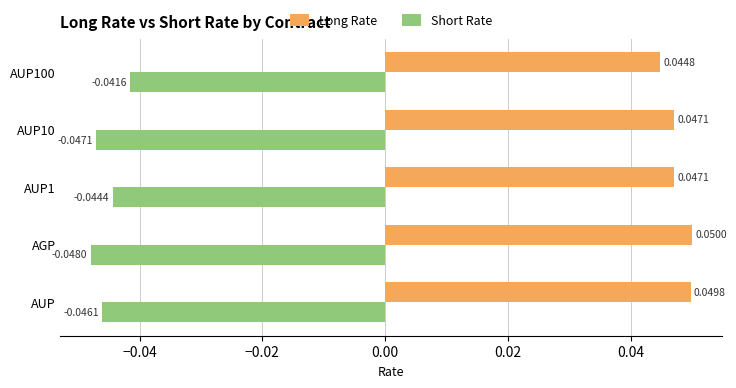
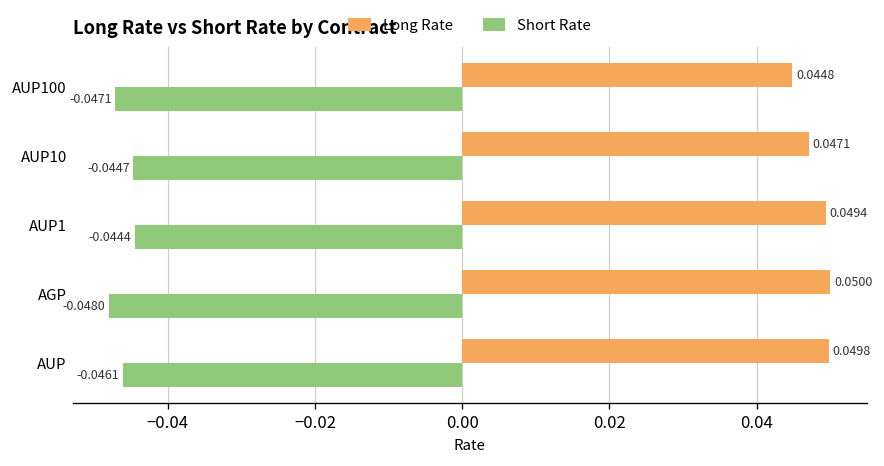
Short Rate, AUP100: -0.0416 -> -0.0471
Short Rate, AUP10: -0.0471 -> -0.0447
Long Rate, AUP1: 0.0471 -> 0.0494
